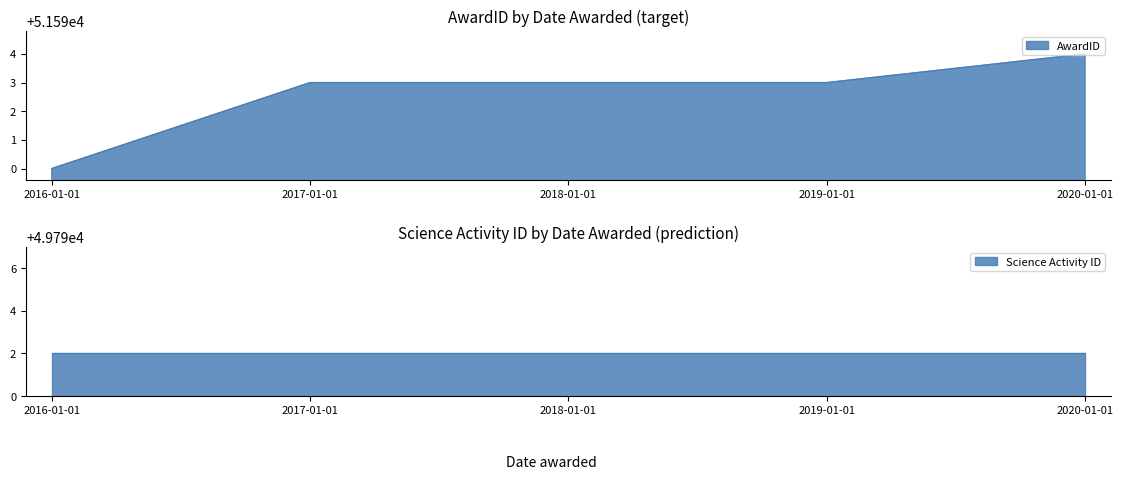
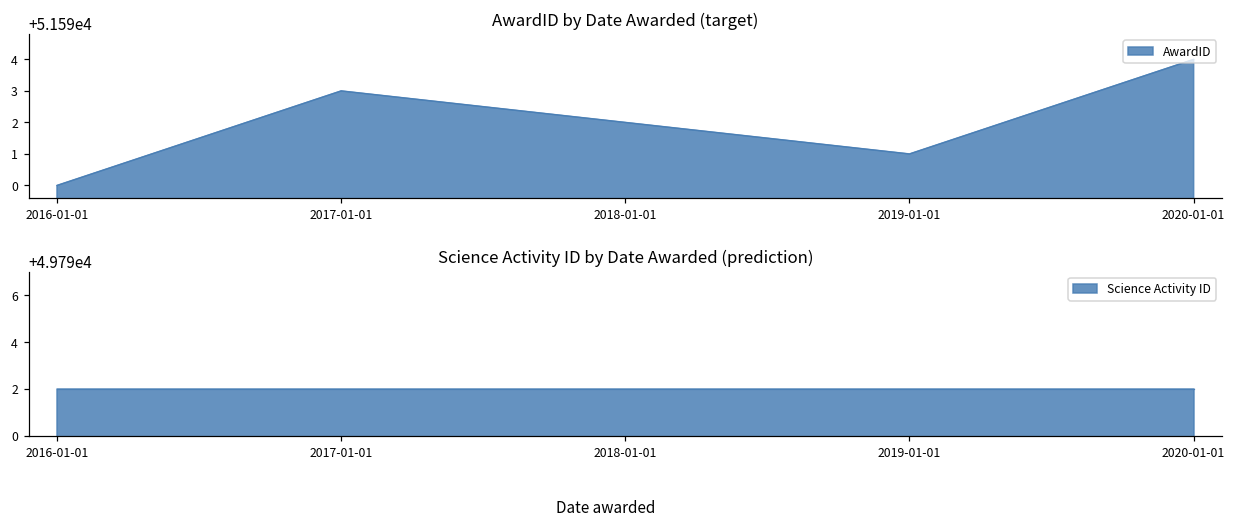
AwardID by Date Awarded (target), 2018-01-01: 51593 -> 51592
AwardID by Date Awarded (target), 2019-01-01: 51593 -> 51591
